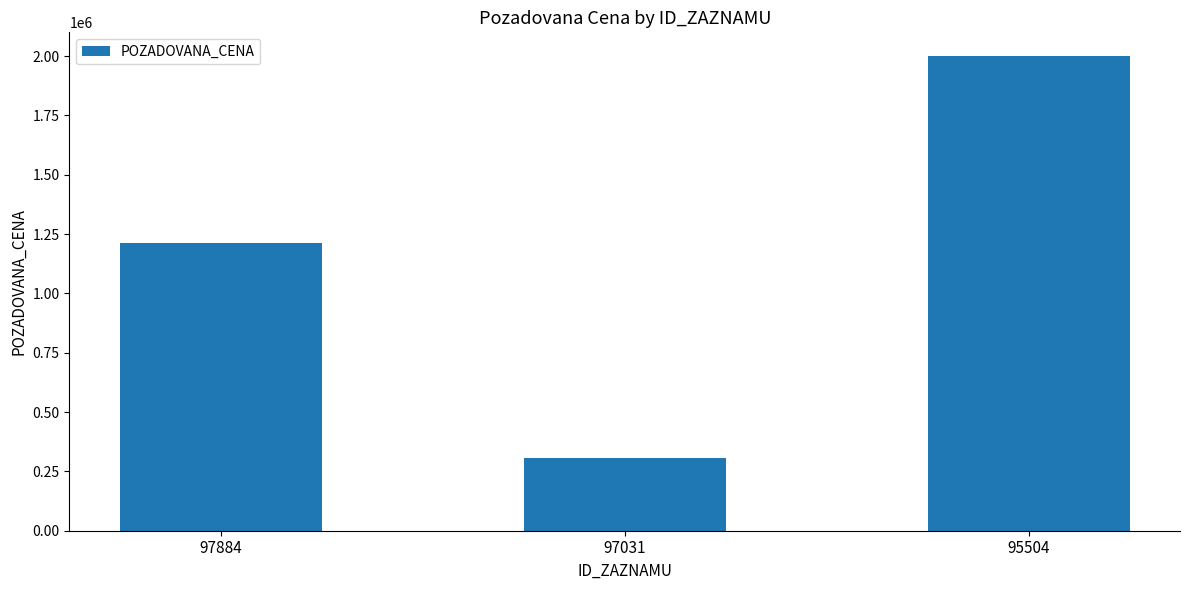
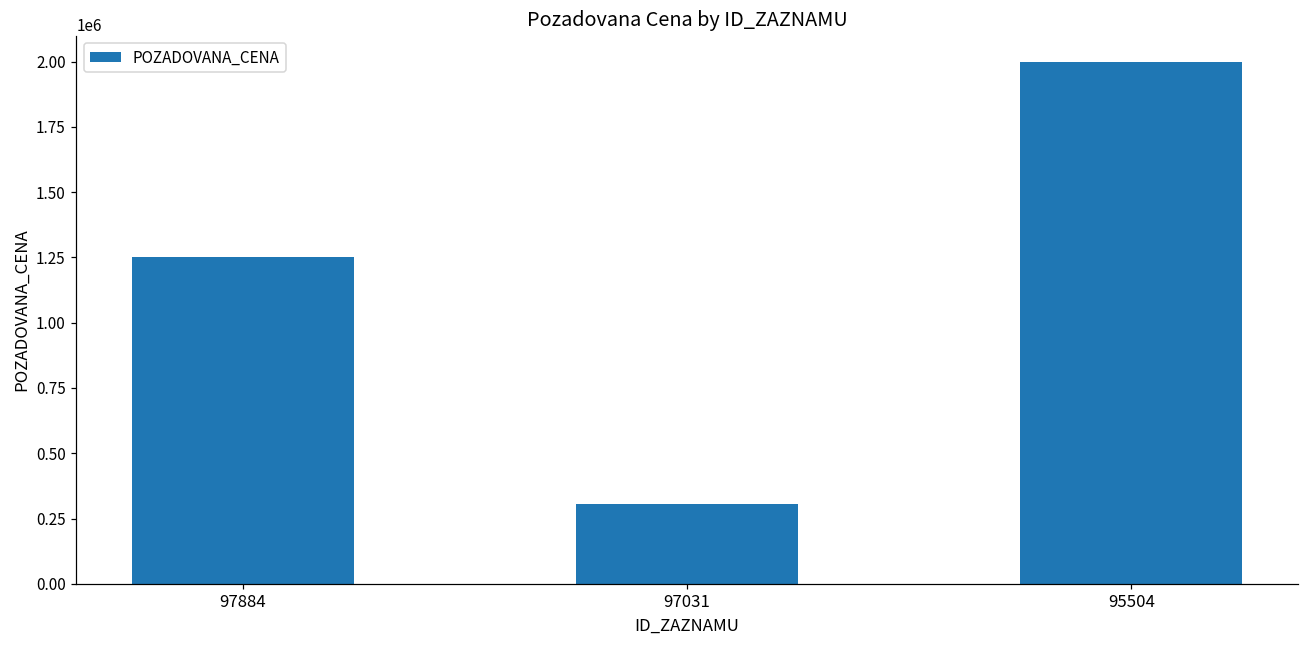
97884: 1210000 -> 1250000
